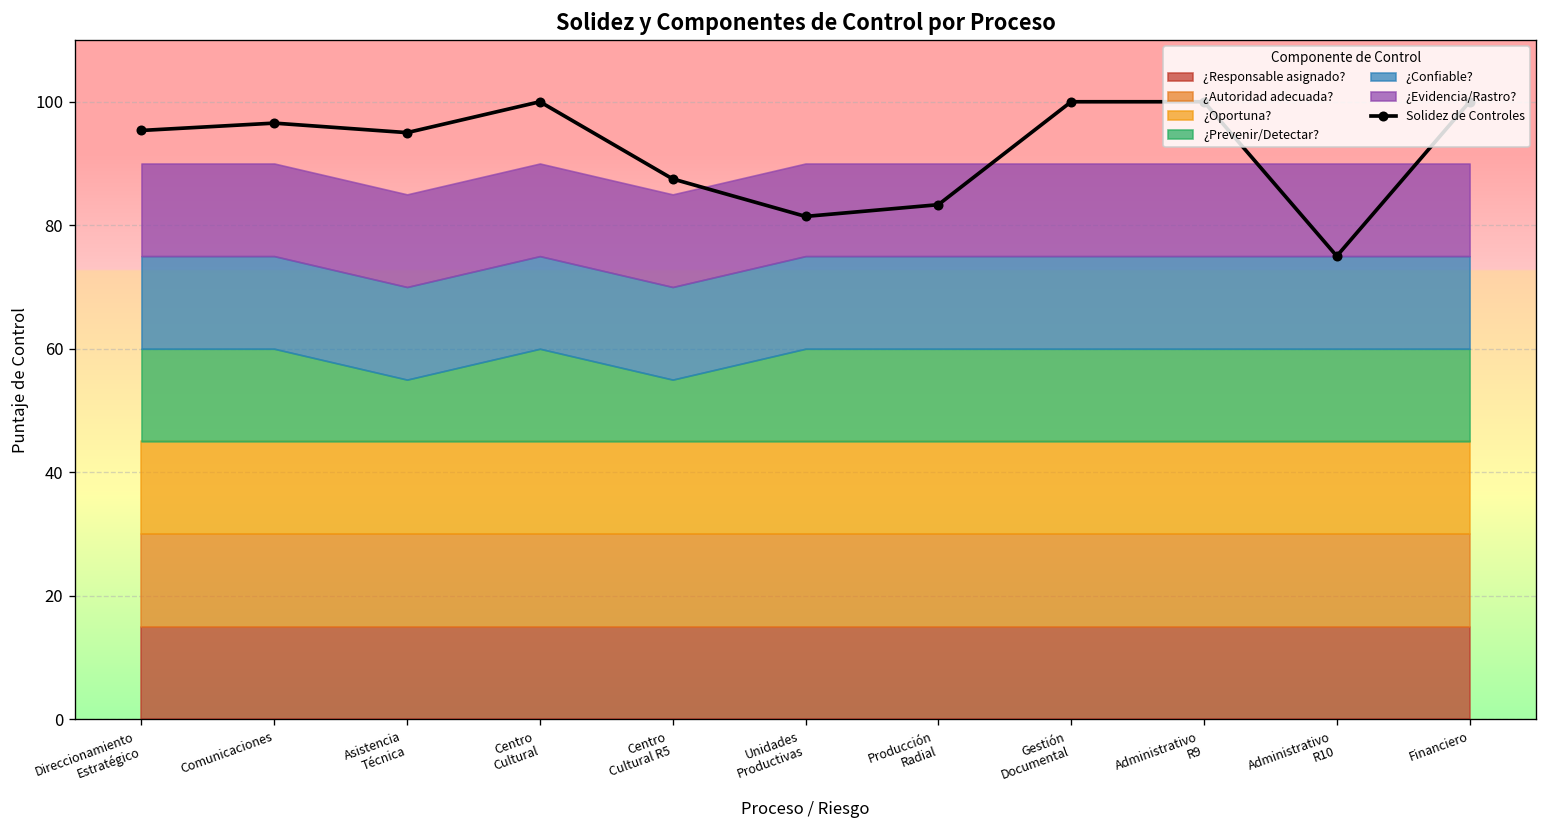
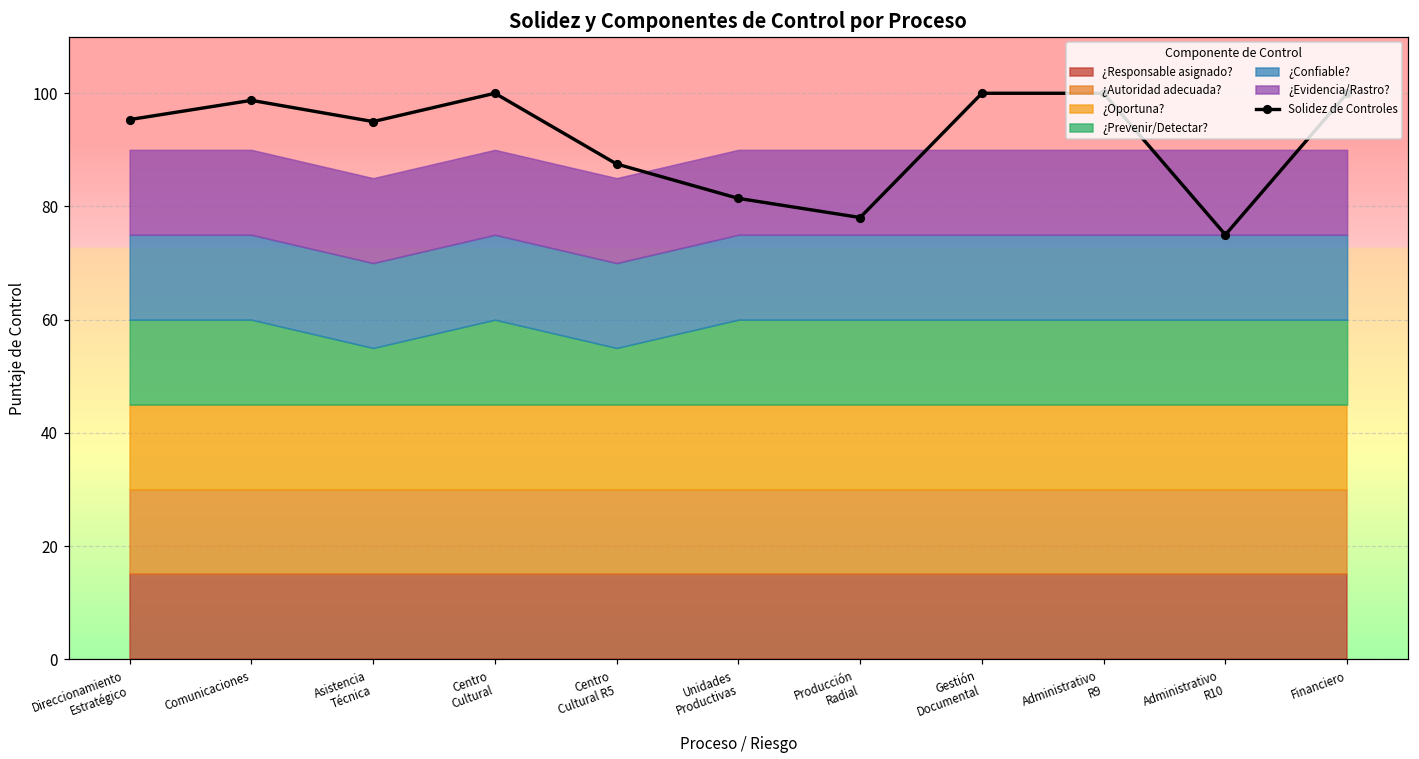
Solidez de Controles, Comunicaciones: 97 -> 99
Solidez de Controles, Producción Radial: 83 -> 78
